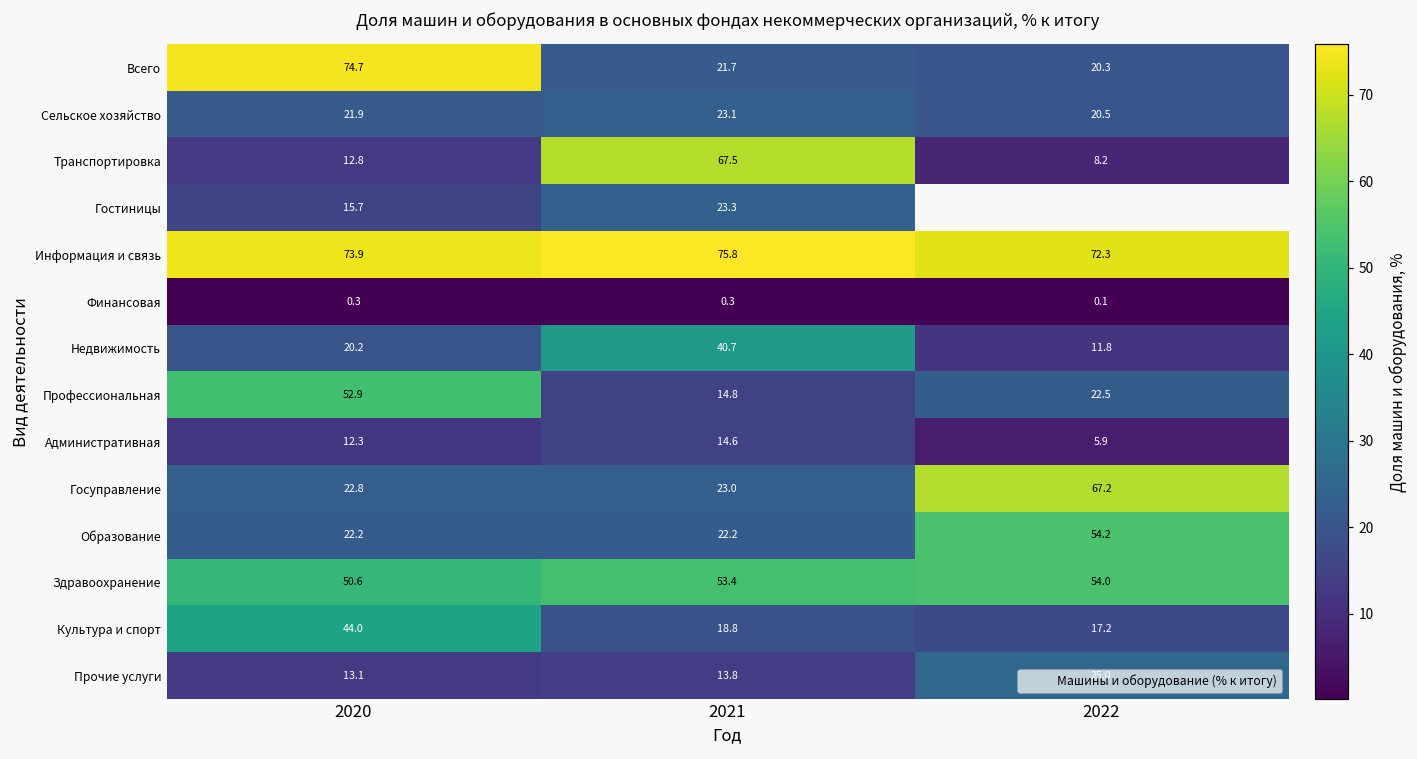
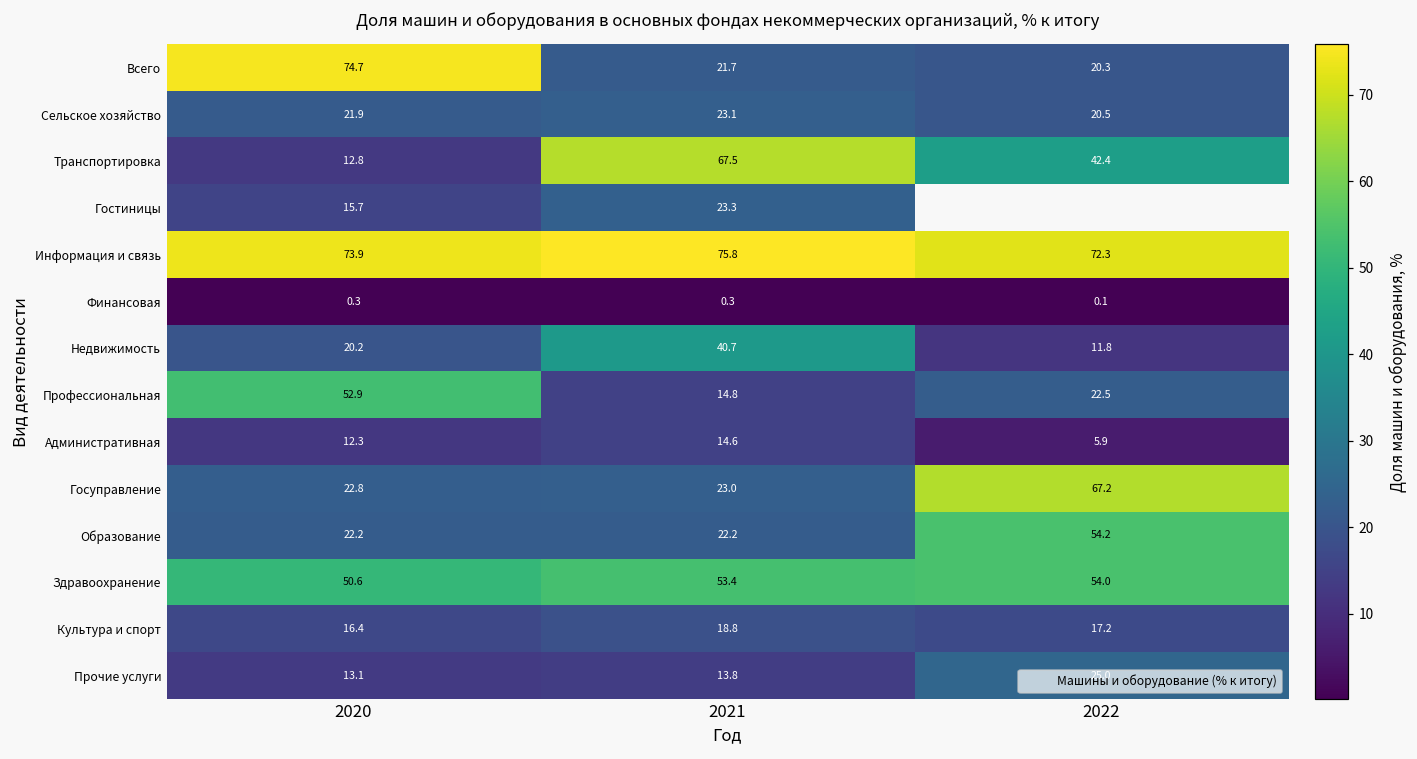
Транспортировка, 2022: 8.2 -> 42.4
Культура и спорт, 2020: 44.0 -> 16.4
